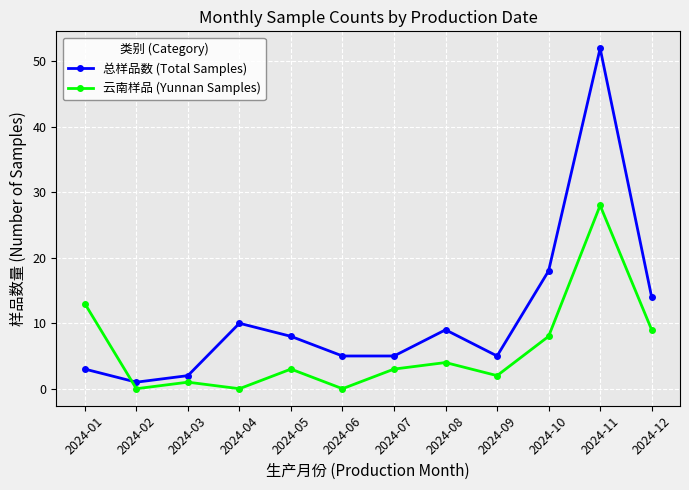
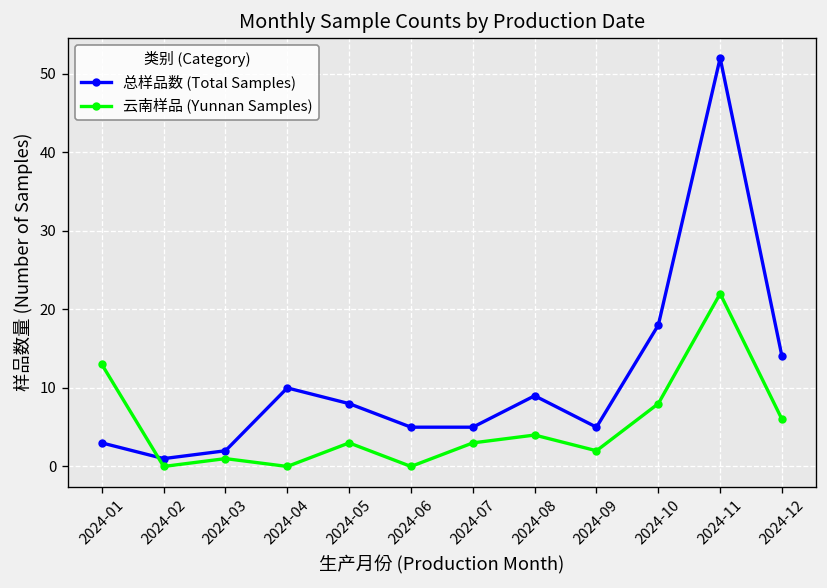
云南样品 (Yunnan Samples), 2024-11: 28 -> 22
云南样品 (Yunnan Samples), 2024-12: 9 -> 6
